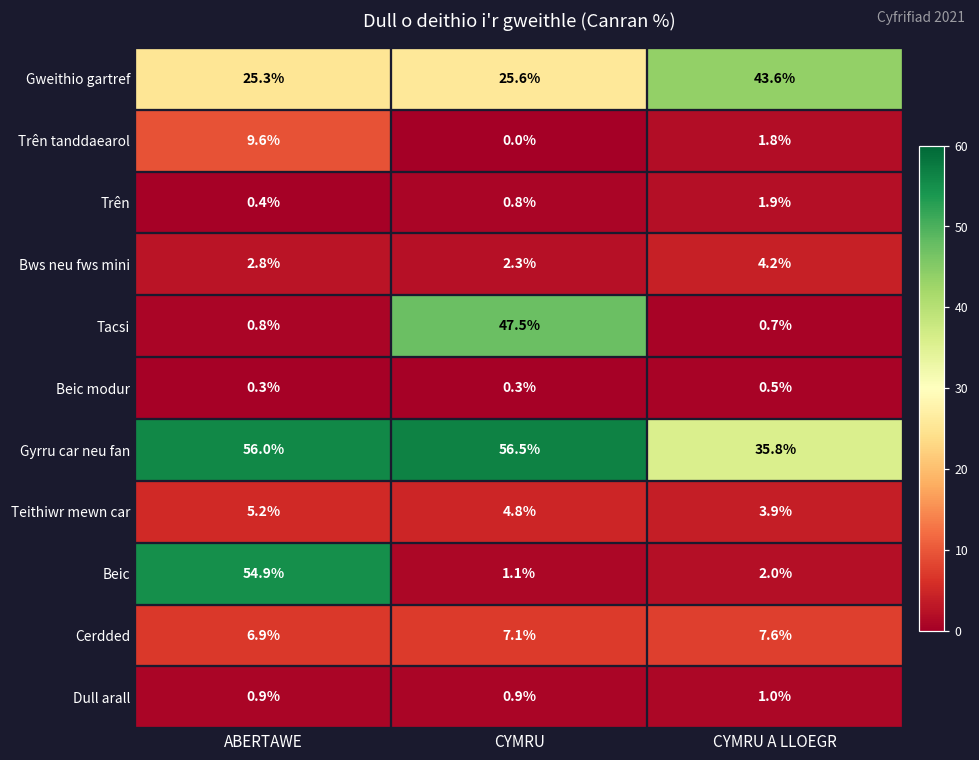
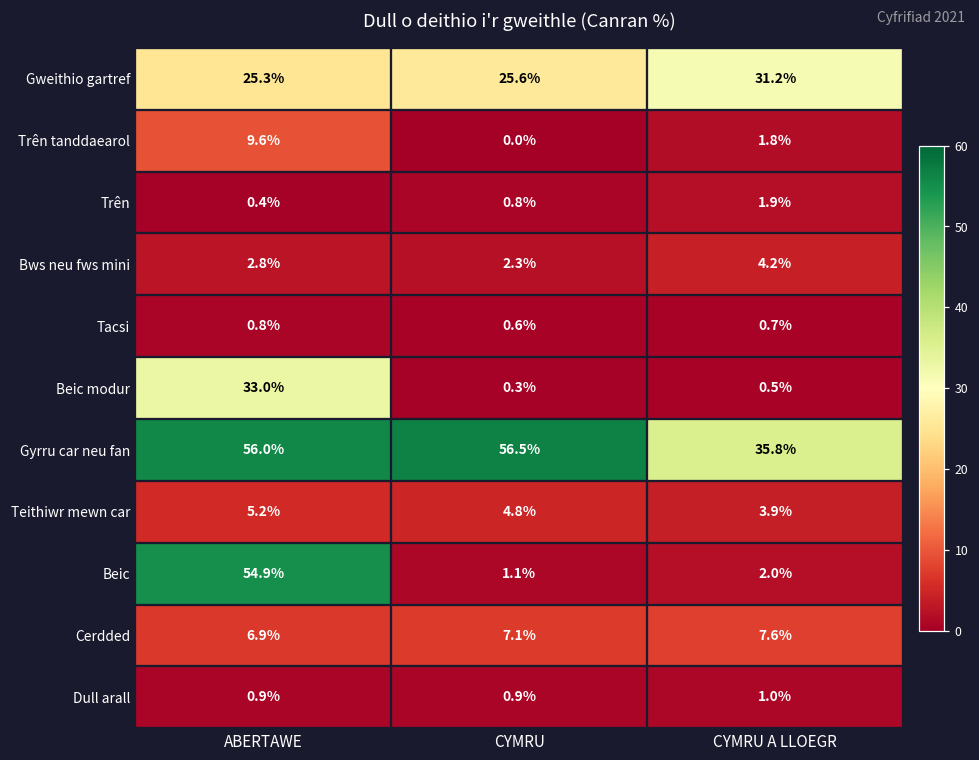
Gweithio gartref, CYMRU A LLOEGR: 43.6% -> 31.2%
Tacsi, CYMRU: 47.5% -> 0.6%
Beic modur, ABERTAWE: 0.3% -> 33.0%
